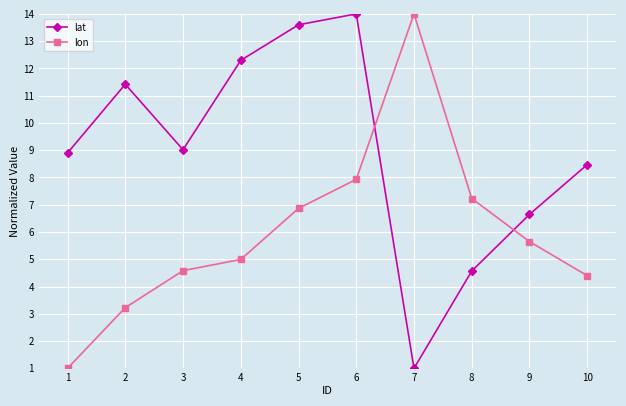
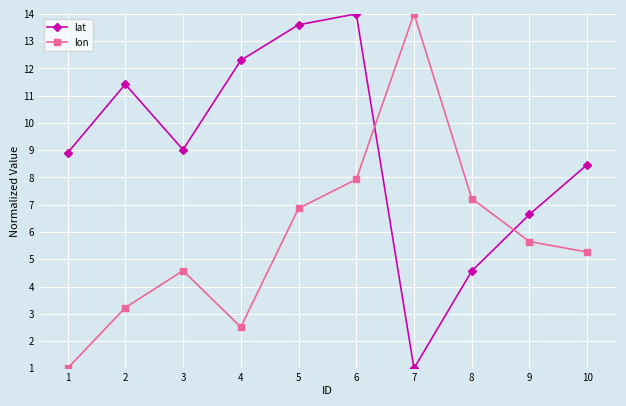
lon, 4: 5.0 -> 2.5
lon, 10: 4.4 -> 5.3
